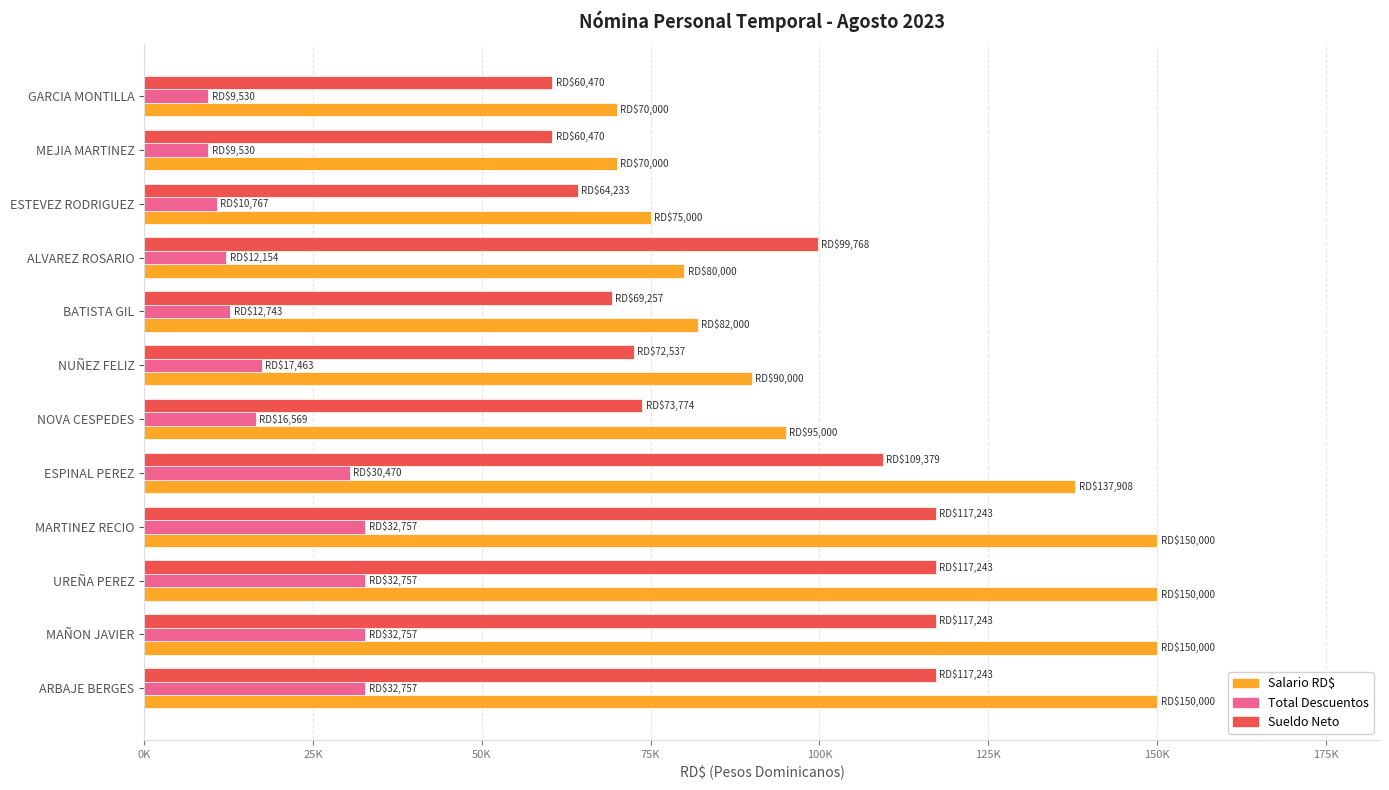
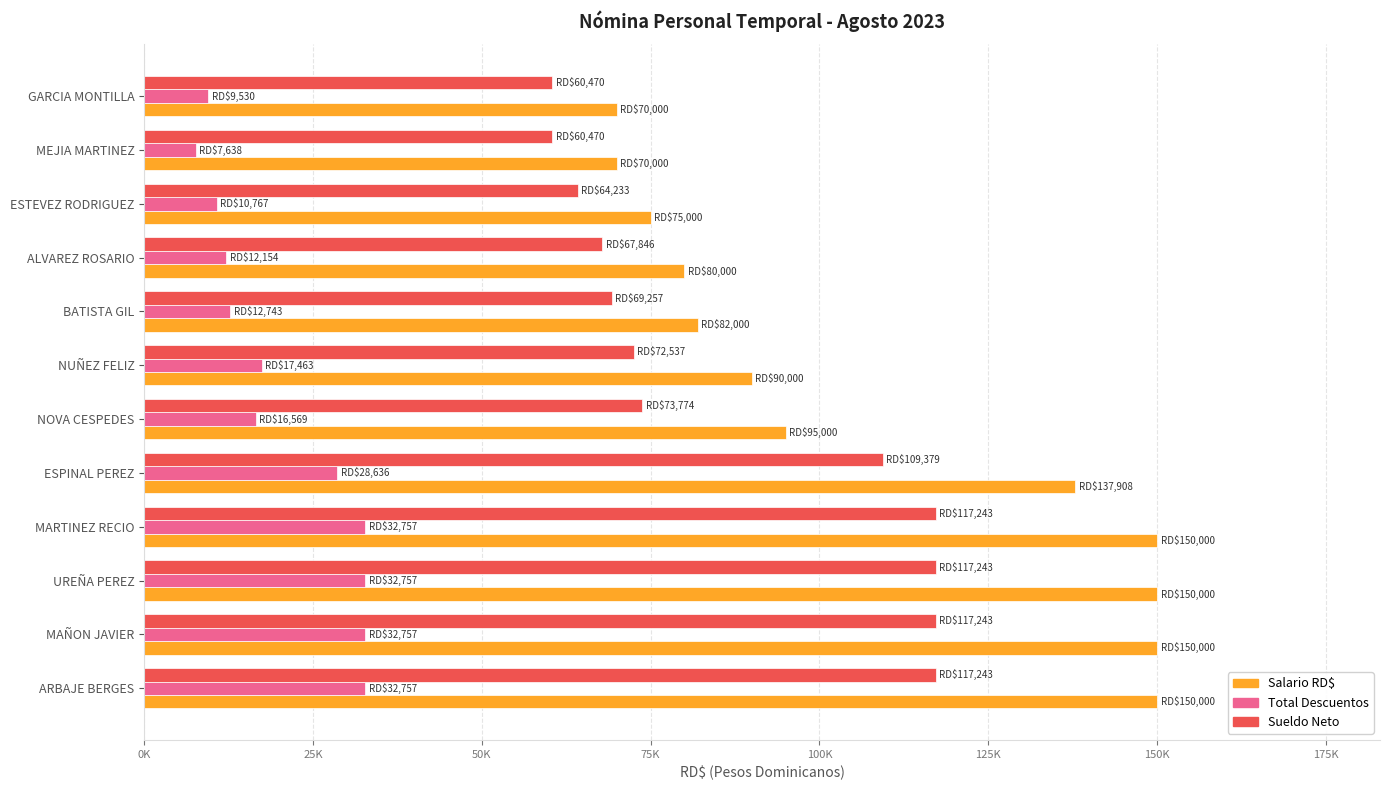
Total Descuentos, MEJIA MARTINEZ: $9,530 -> $7,638
Sueldo Neto, ALVAREZ ROSARIO: $99,768 -> $67,846
Total Descuentos, ESPINAL PEREZ: $30,470 -> $28,636
